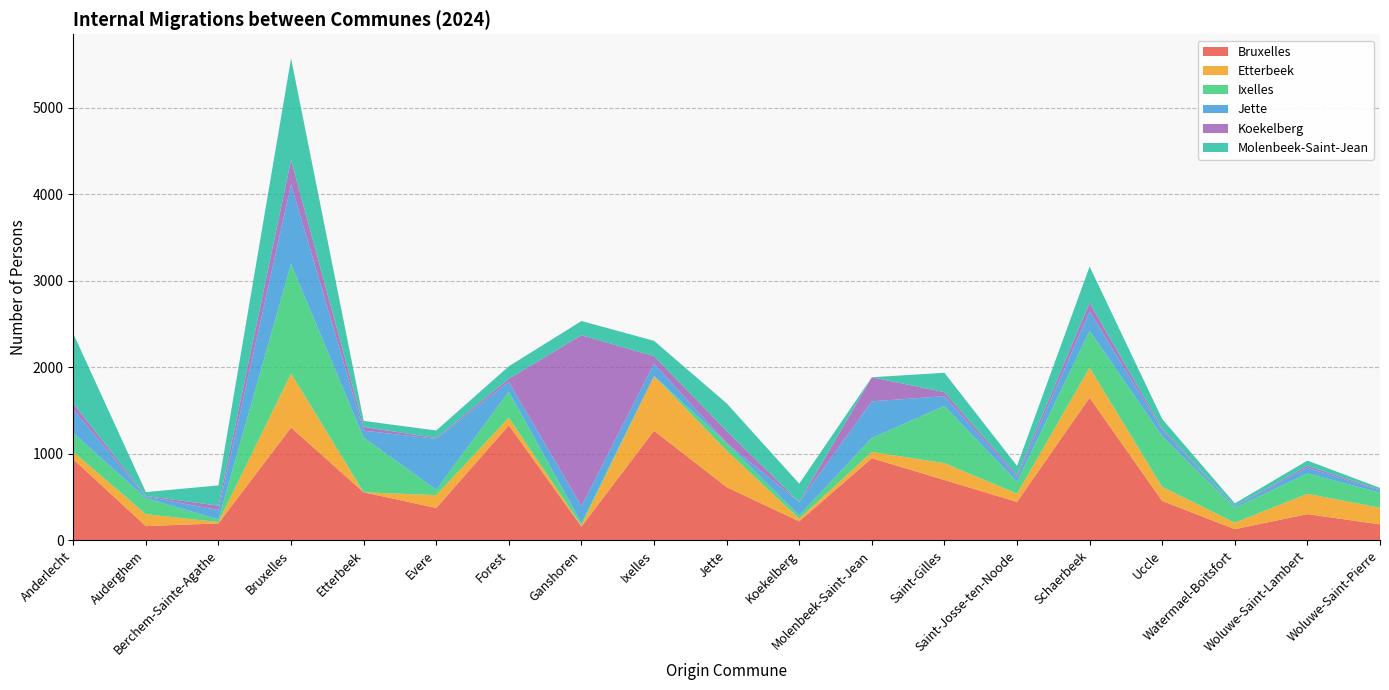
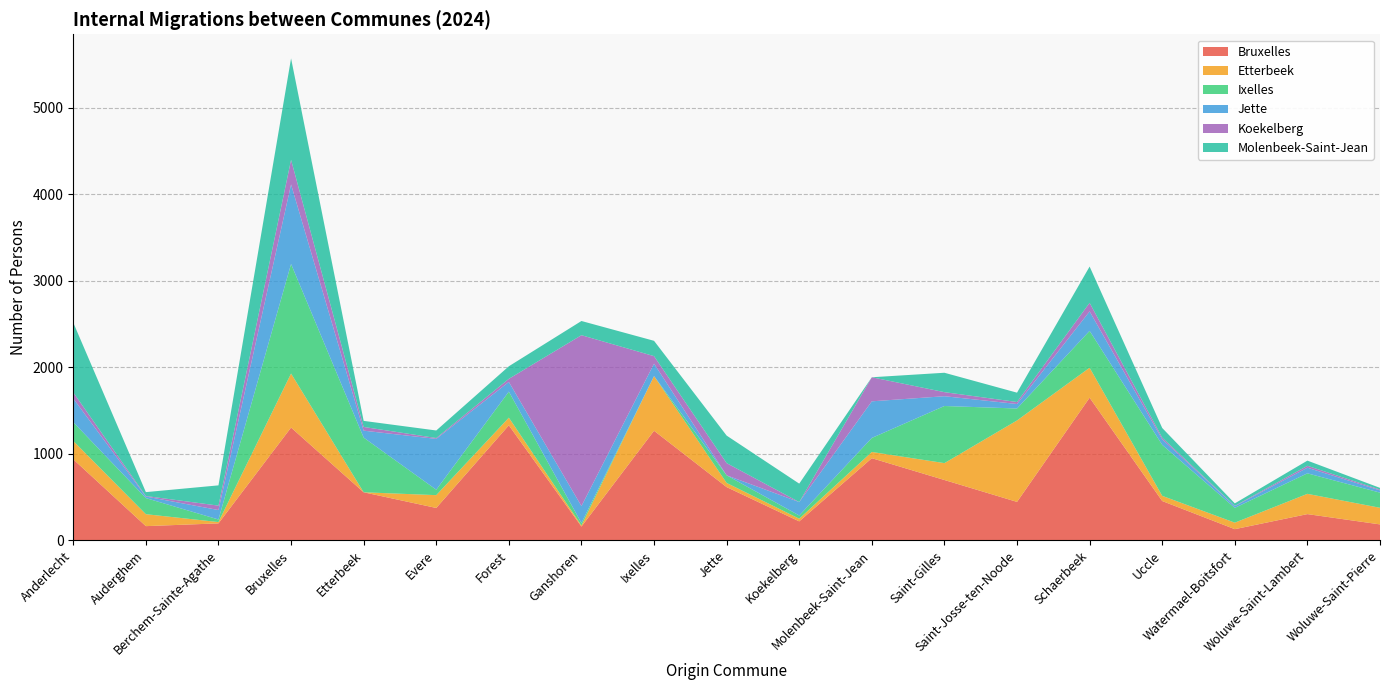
Etterbeek, Anderlecht: 100 -> 200
Etterbeek, Jette: 400 -> 0
Etterbeek, Saint-Josse-ten-Noode: 100 -> 900
Etterbeek, Uccle: 200 -> 100
